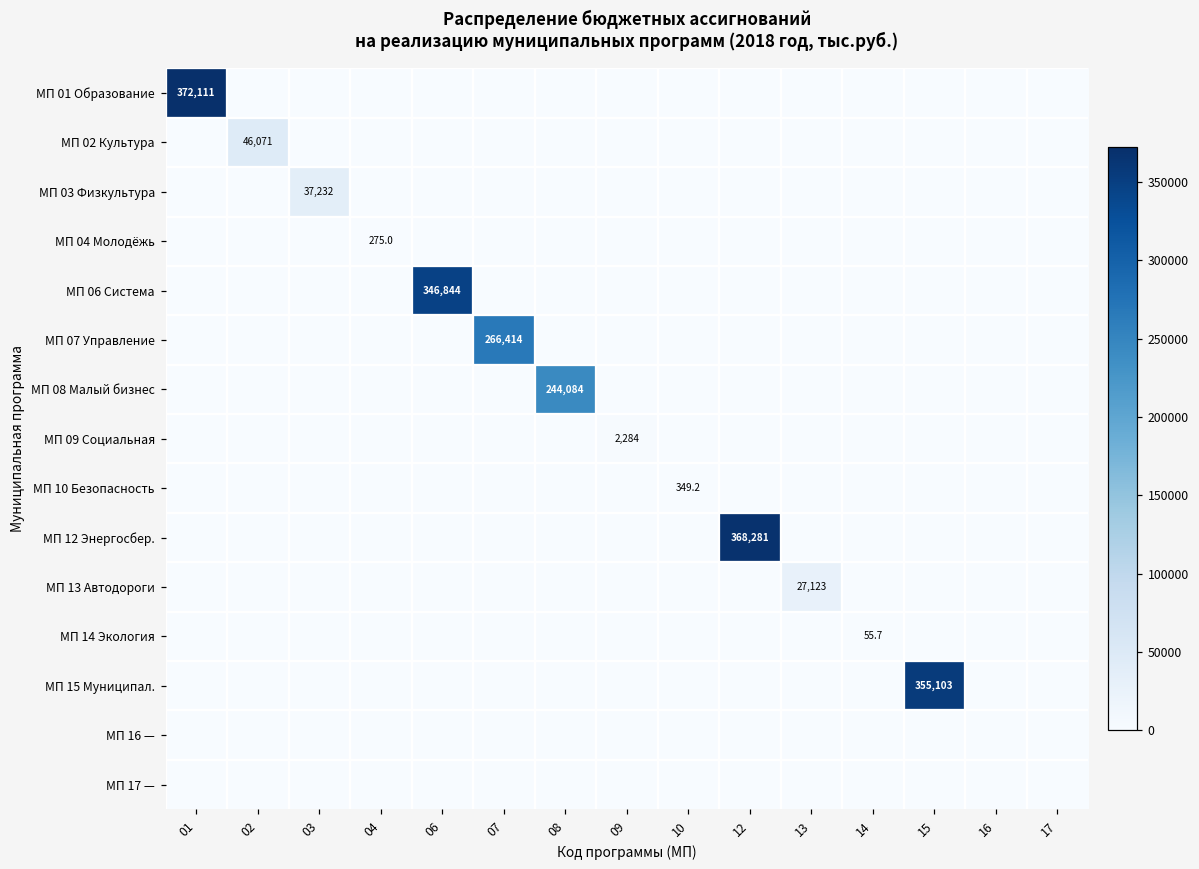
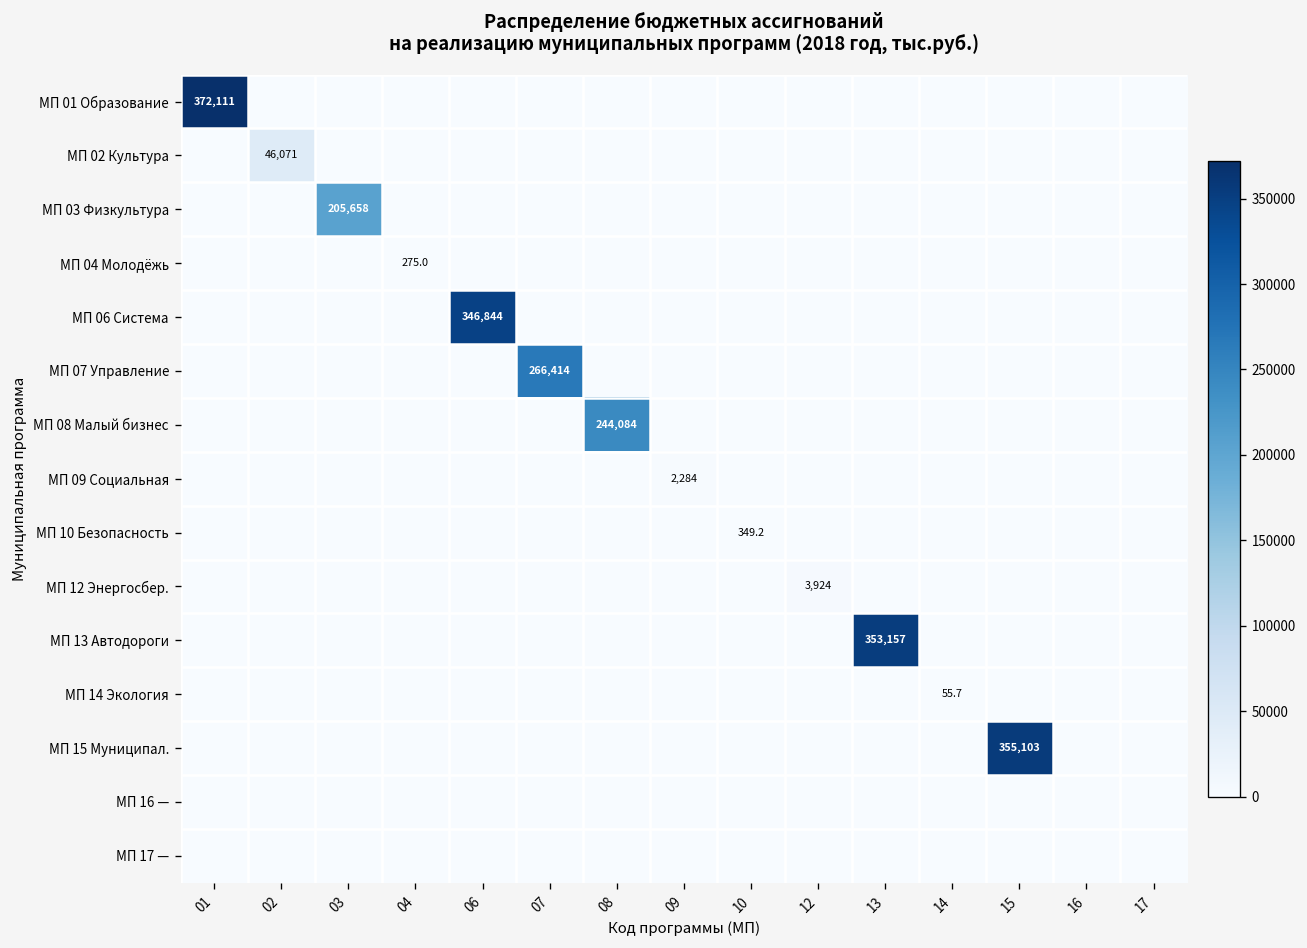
МП 03 Физкультура, 03: 37,232 -> 205,658
МП 12 Энергосбер., 12: 368,281 -> 3,924
МП 13 Автодороги, 13: 27,123 -> 353,157
